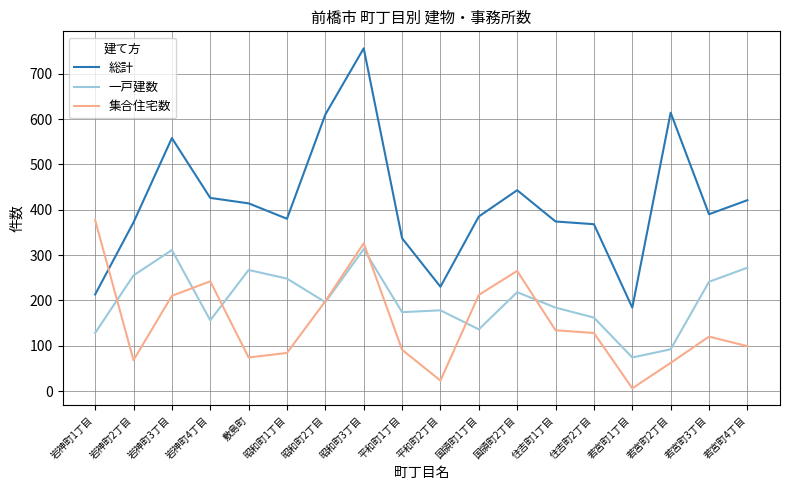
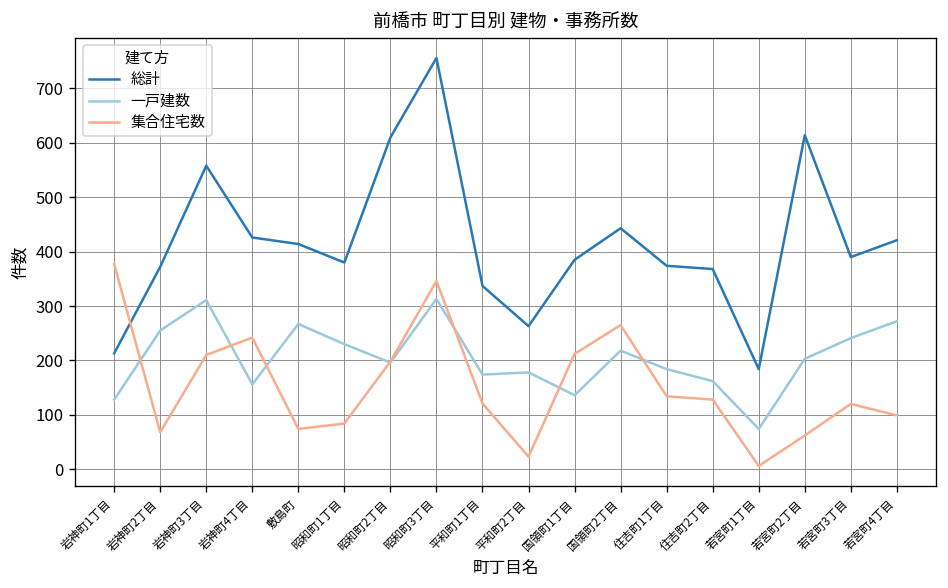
一戸建数, 昭和町1丁目: 250 -> 230
集合住宅数, 昭和町3丁目: 330 -> 350
集合住宅数, 平和町1丁目: 90 -> 120
総計, 平和町2丁目: 230 -> 260
一戸建数, 若宮町2丁目: 90 -> 200
